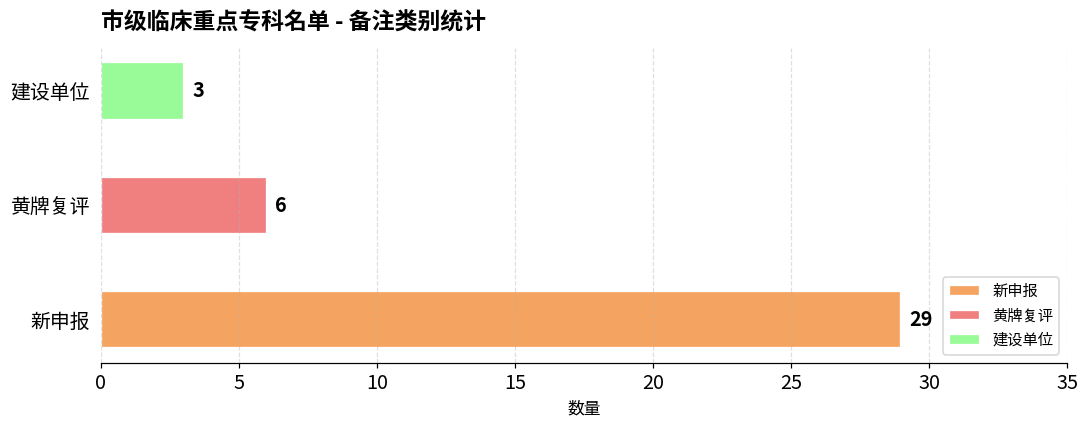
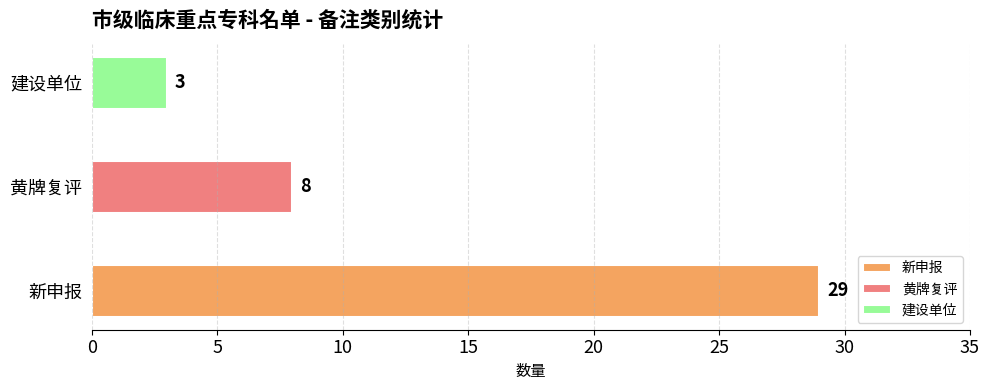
黄牌复评: 6 -> 8
